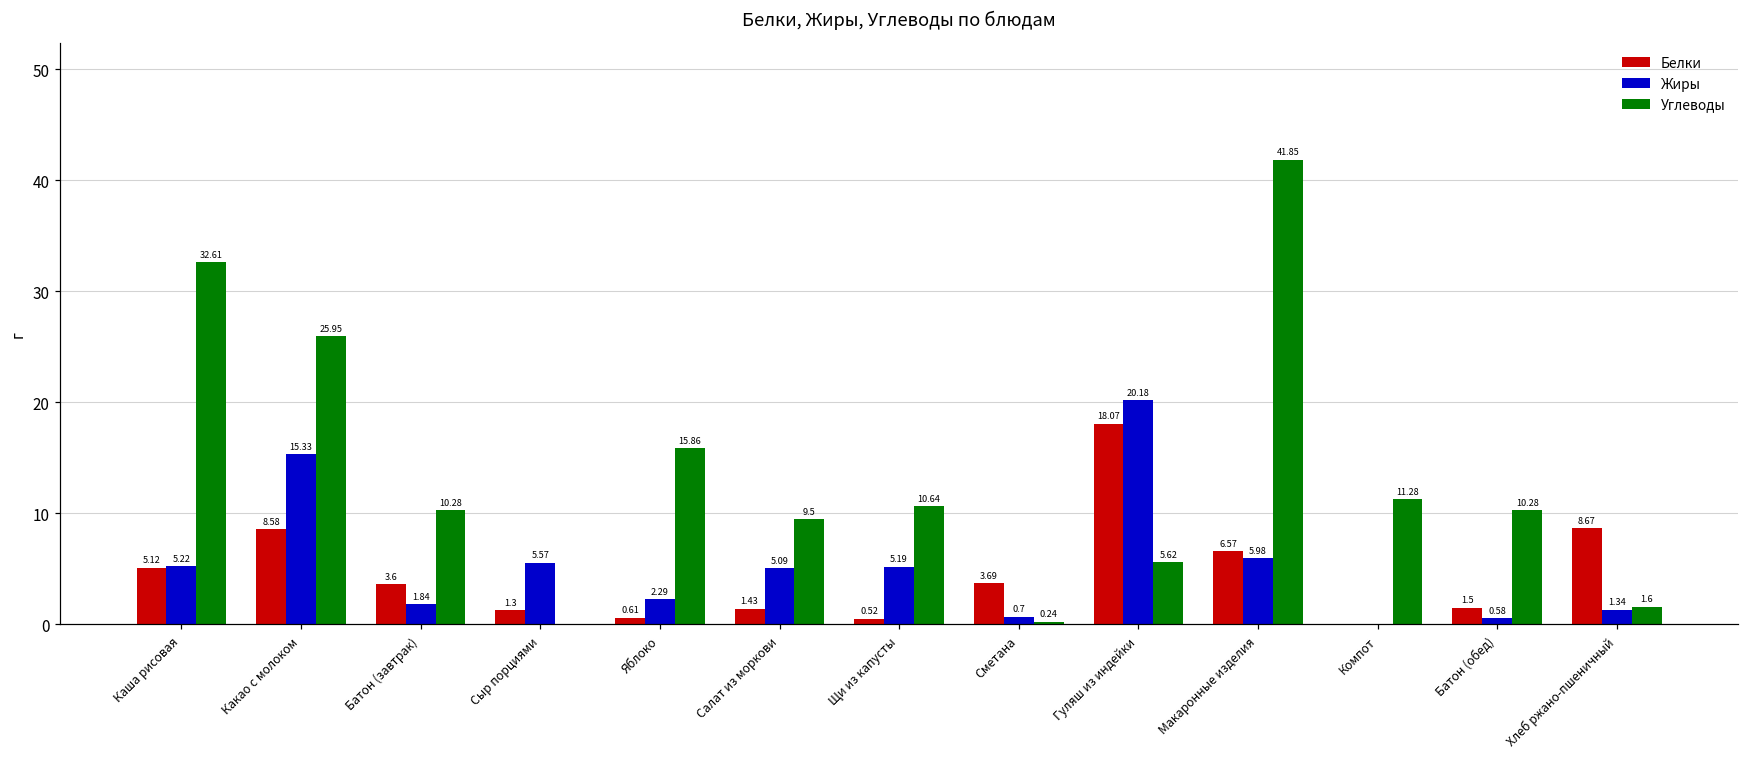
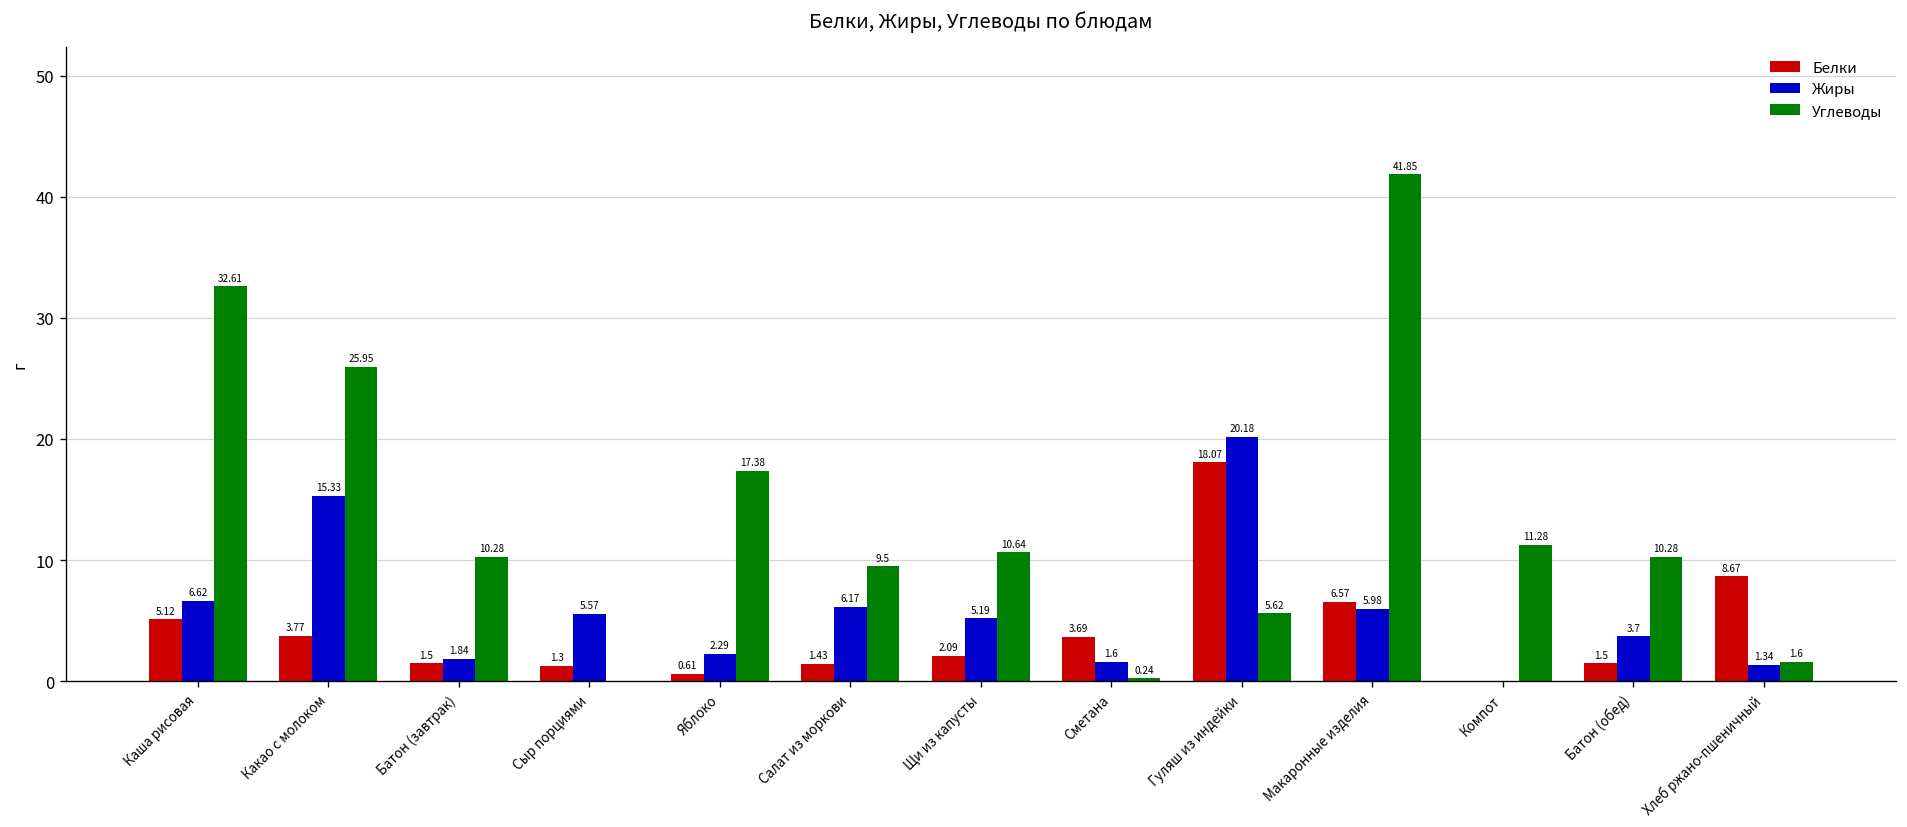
Жиры, Каша рисовая: 5.22 -> 6.62
Белки, Какао с молоком: 8.58 -> 3.77
Белки, Батон (завтрак): 3.6 -> 1.5
Углеводы, Яблоко: 15.86 -> 17.38
Жиры, Салат из моркови: 5.09 -> 6.17
Белки, Щи из капусты: 0.52 -> 2.09
Жиры, Сметана: 0.7 -> 1.6
Жиры, Батон (обед): 0.58 -> 3.7
